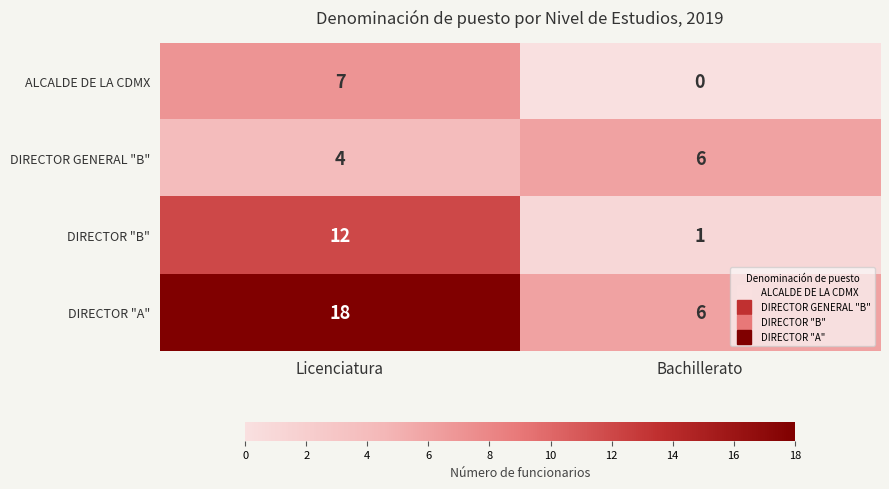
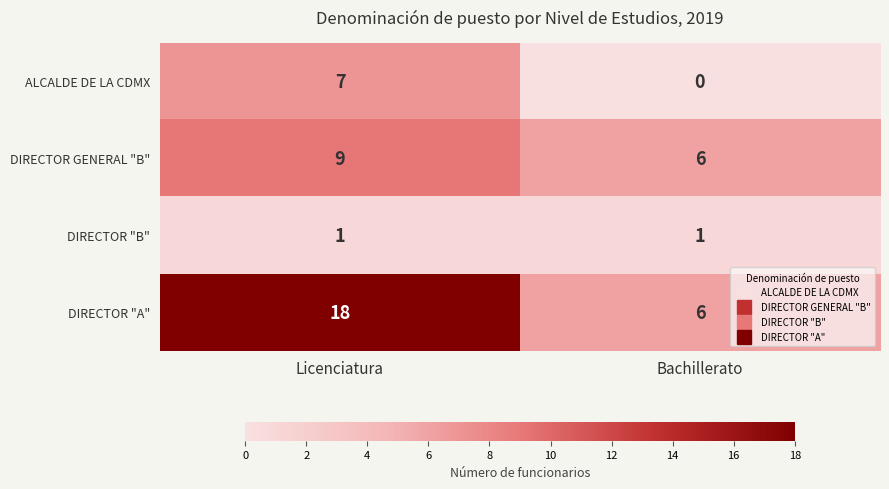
DIRECTOR GENERAL "B", Licenciatura: 4 -> 9
DIRECTOR "B", Licenciatura: 12 -> 1
